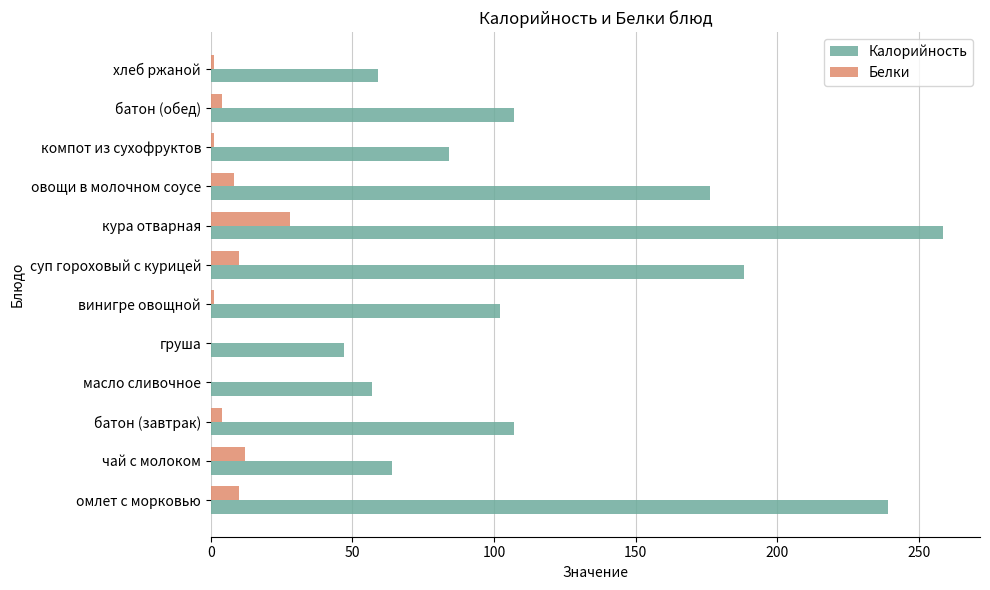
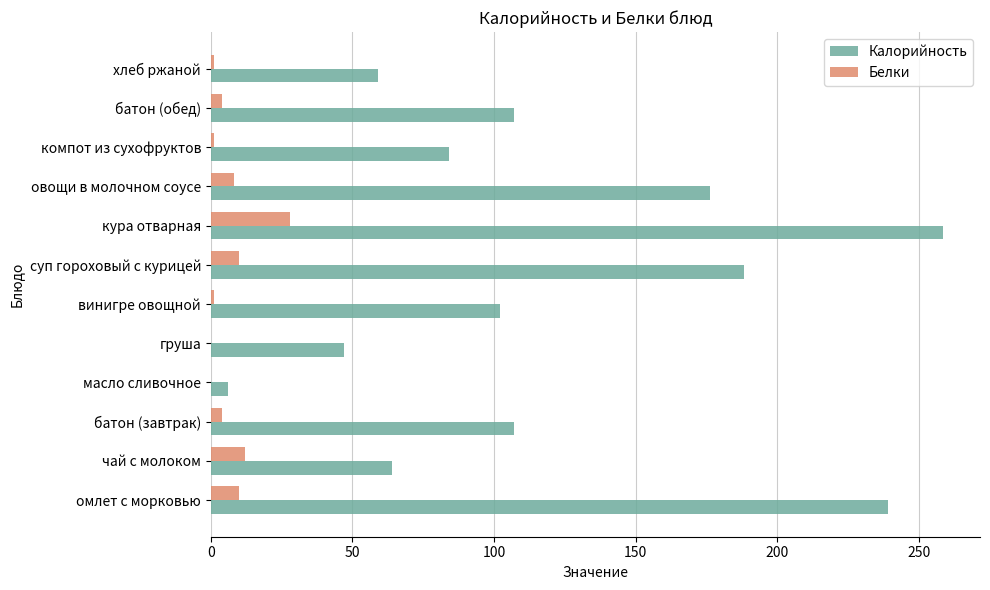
Калорийность, масло сливочное: 57 -> 6
